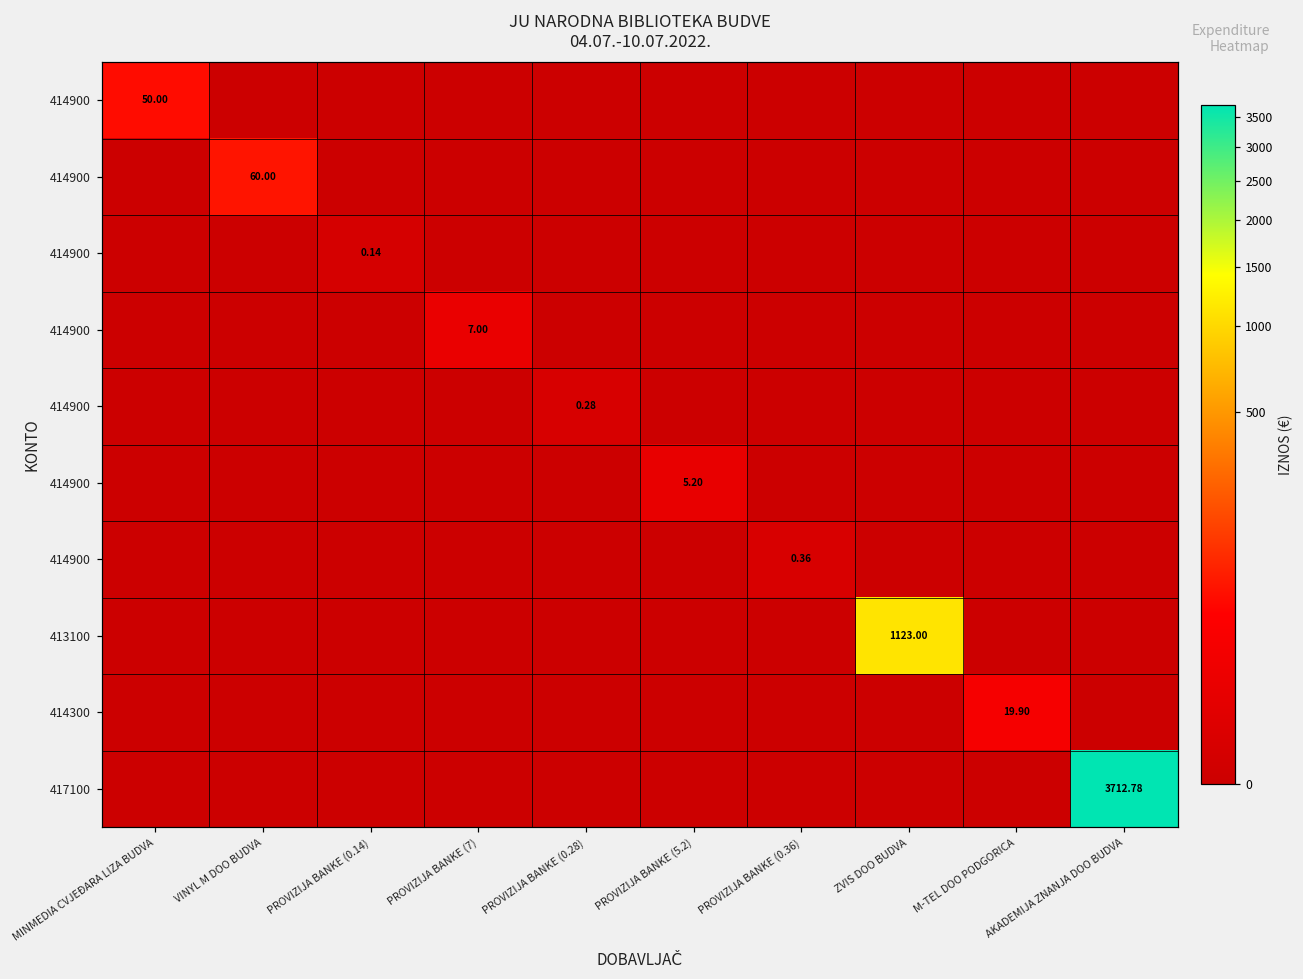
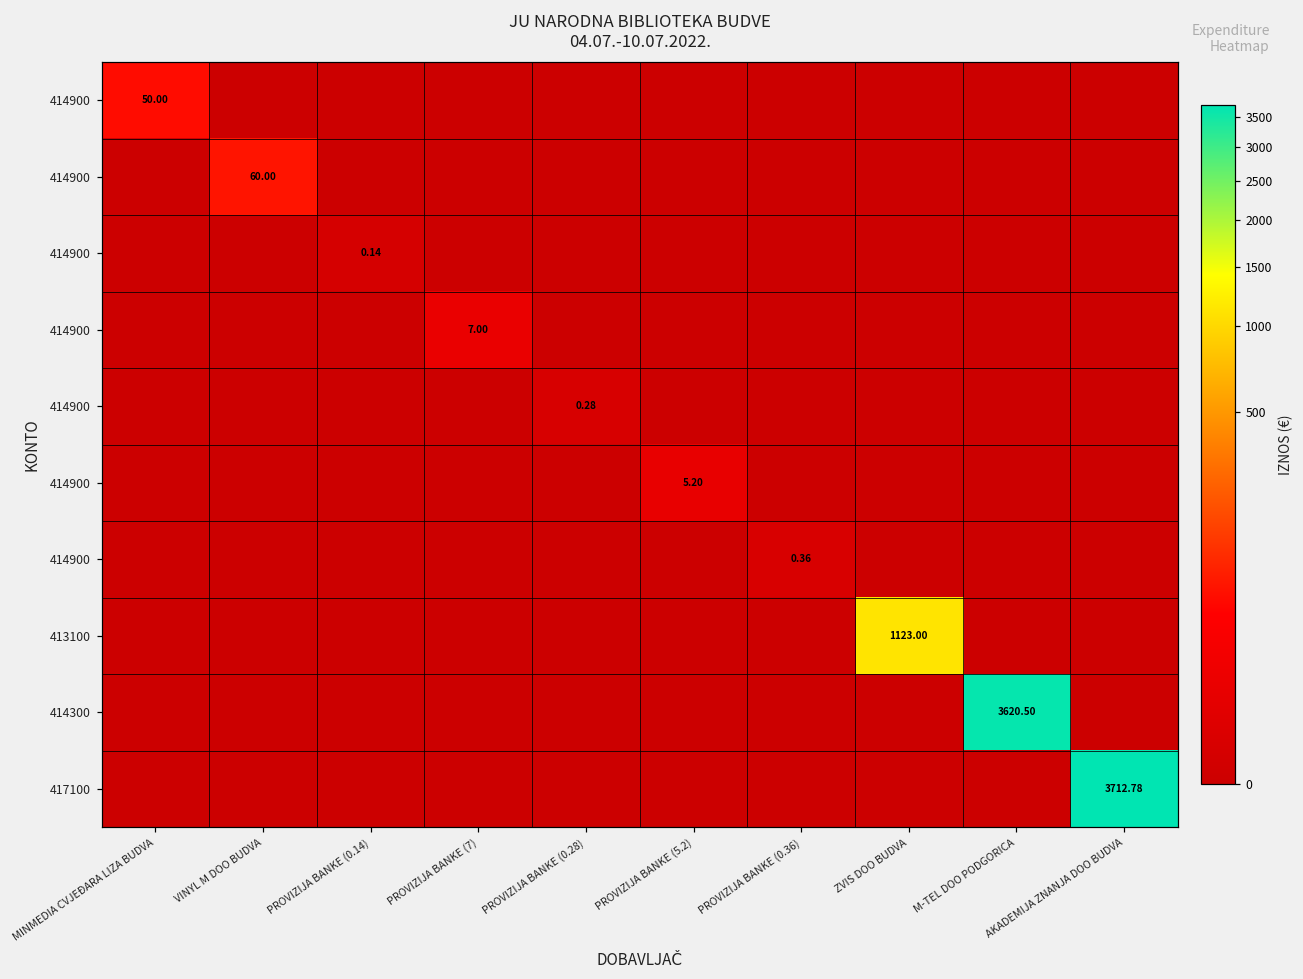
414300, M-TEL DOO PODGORICA: 19.90 -> 3620.50
